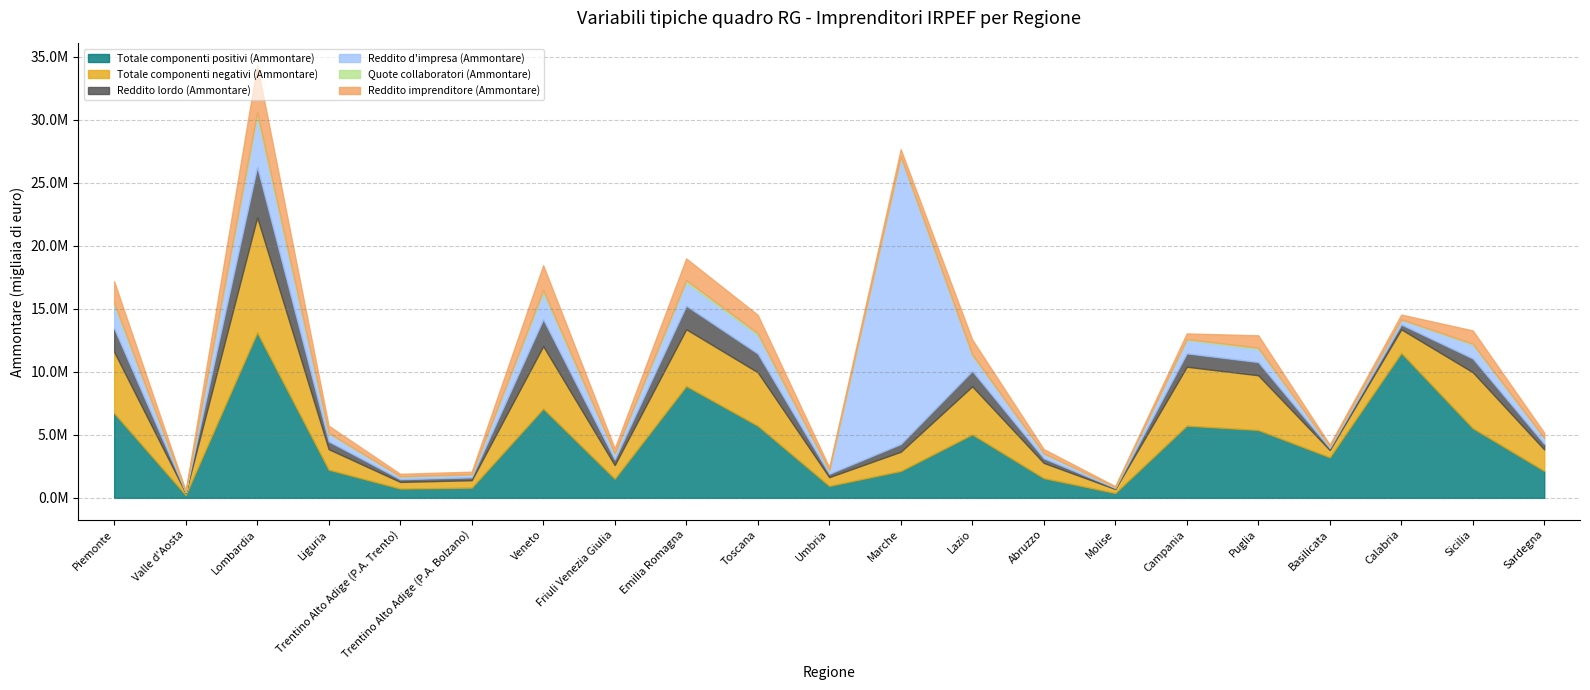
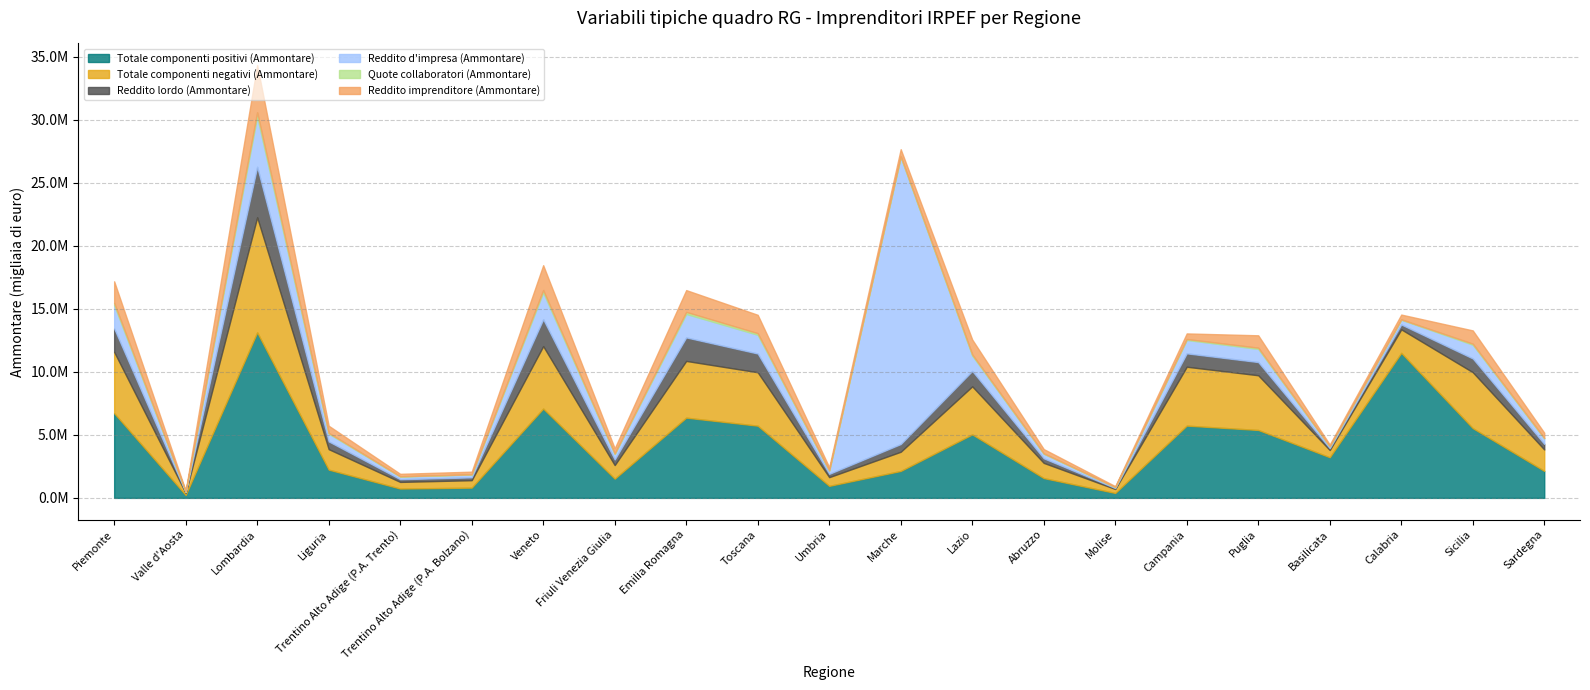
Totale componenti positivi (Ammontare), Emilia Romagna: 8900000 -> 6400000
